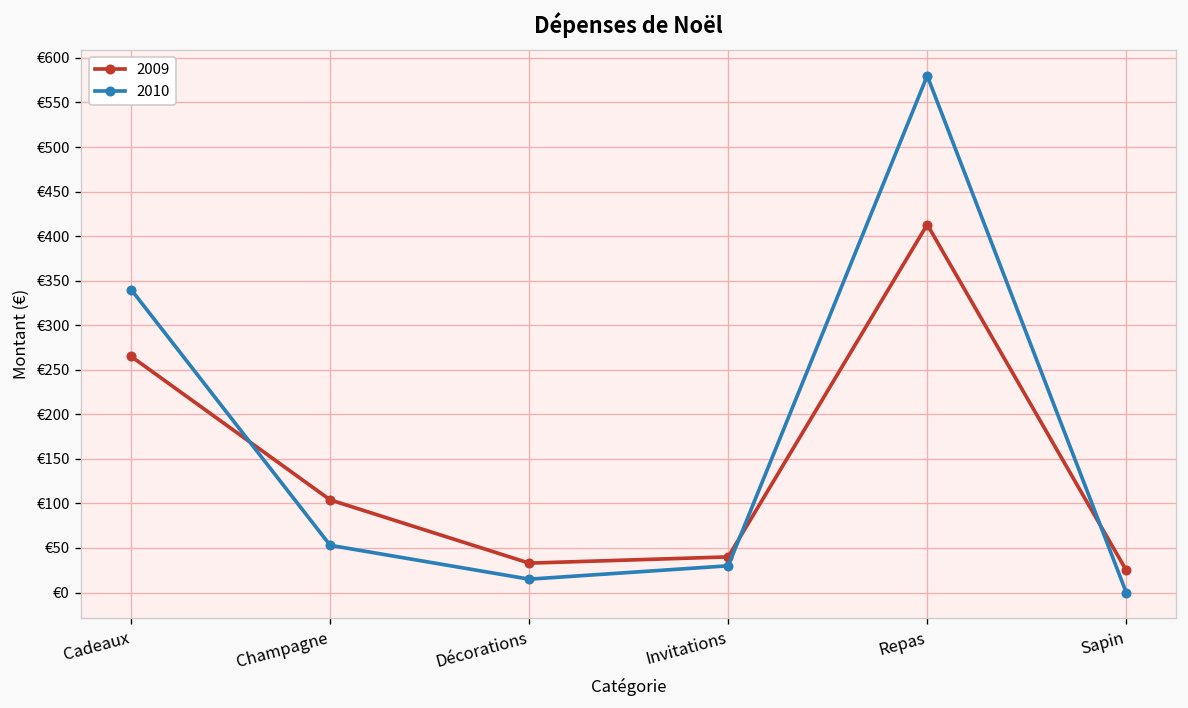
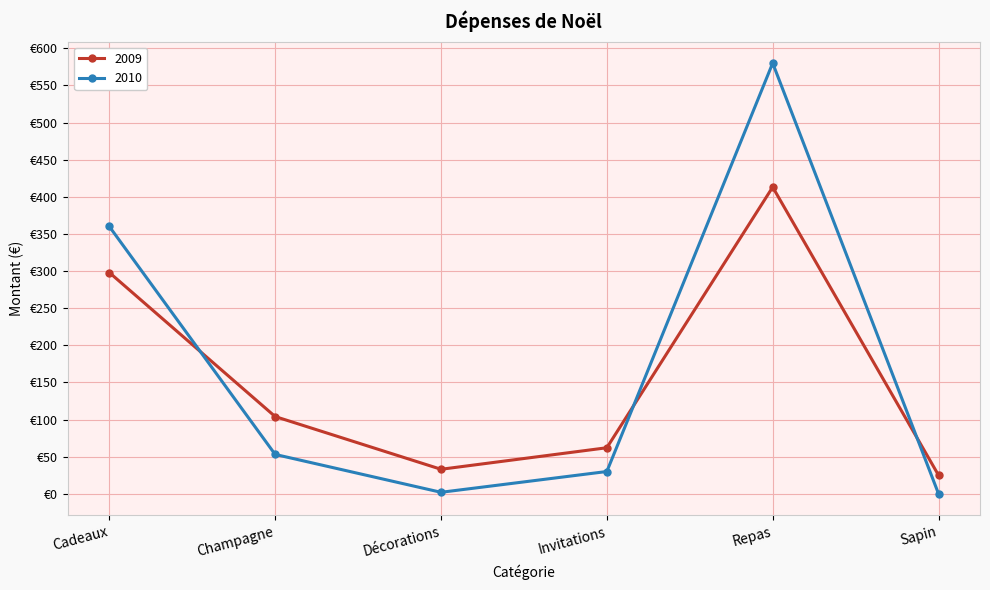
2009, Cadeaux: €270 -> €300
2010, Cadeaux: €340 -> €360
2010, Décorations: €20 -> €0
2009, Invitations: €40 -> €60
